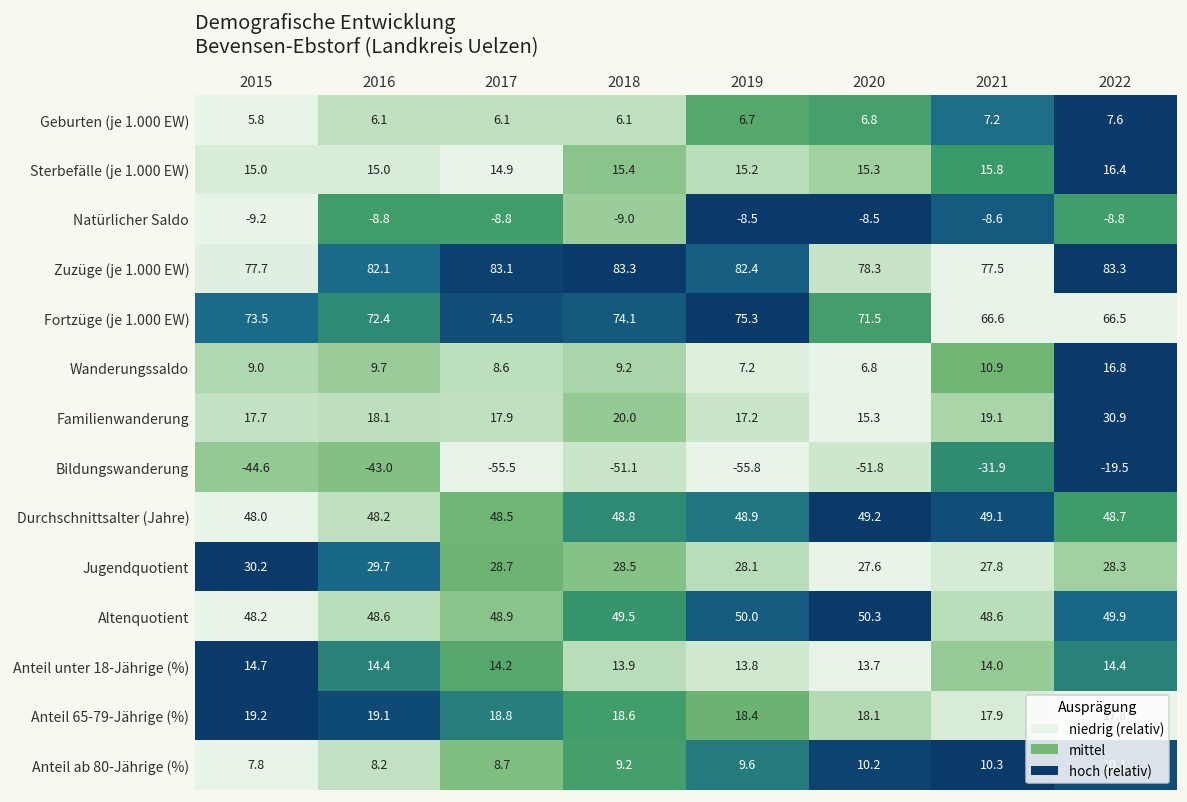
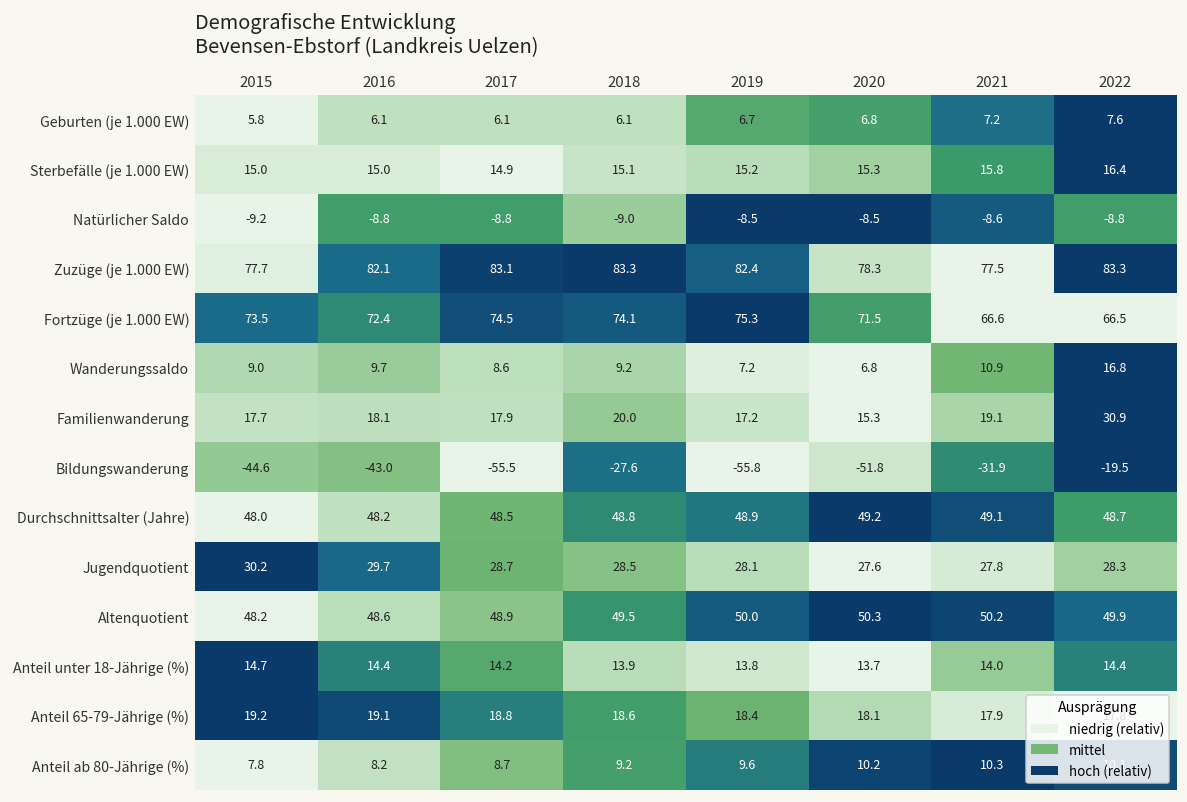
Sterbefälle (je 1.000 EW), 2018: 15.4 -> 15.1
Bildungswanderung, 2018: -51.1 -> -27.6
Altenquotient, 2021: 48.6 -> 50.2
